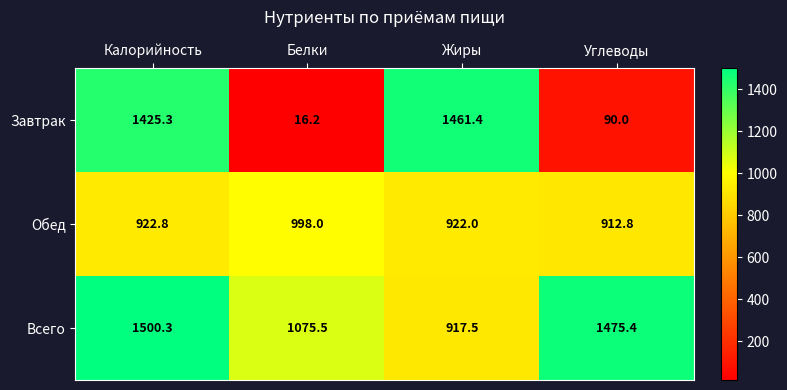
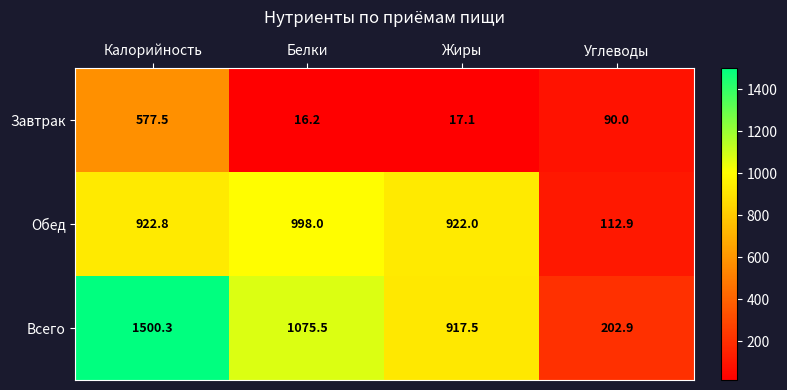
Завтрак, Калорийность: 1425.3 -> 577.5
Завтрак, Жиры: 1461.4 -> 17.1
Обед, Углеводы: 912.8 -> 112.9
Всего, Углеводы: 1475.4 -> 202.9
